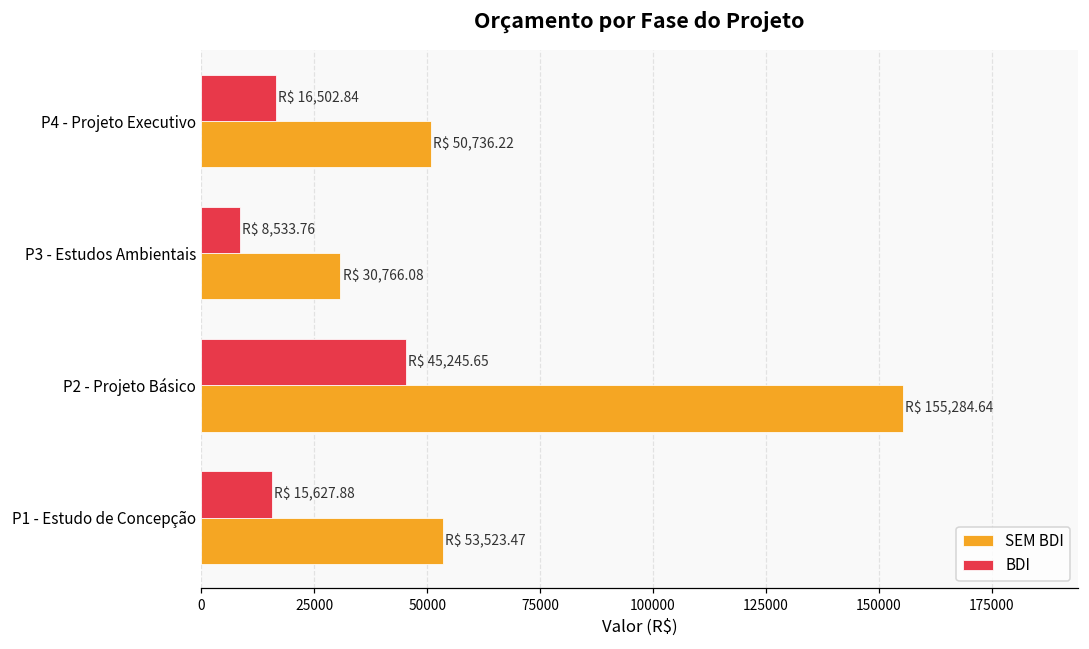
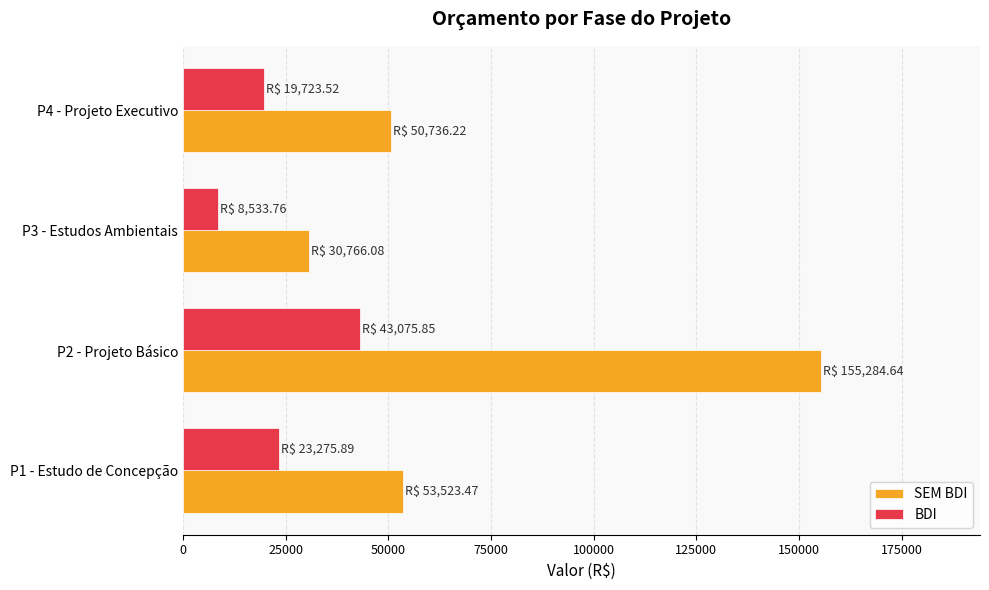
BDI, P4 - Projeto Executivo: 16,502.84 -> 19,723.52
BDI, P2 - Projeto Básico: 45,245.65 -> 43,075.85
BDI, P1 - Estudo de Concepção: 15,627.88 -> 23,275.89
